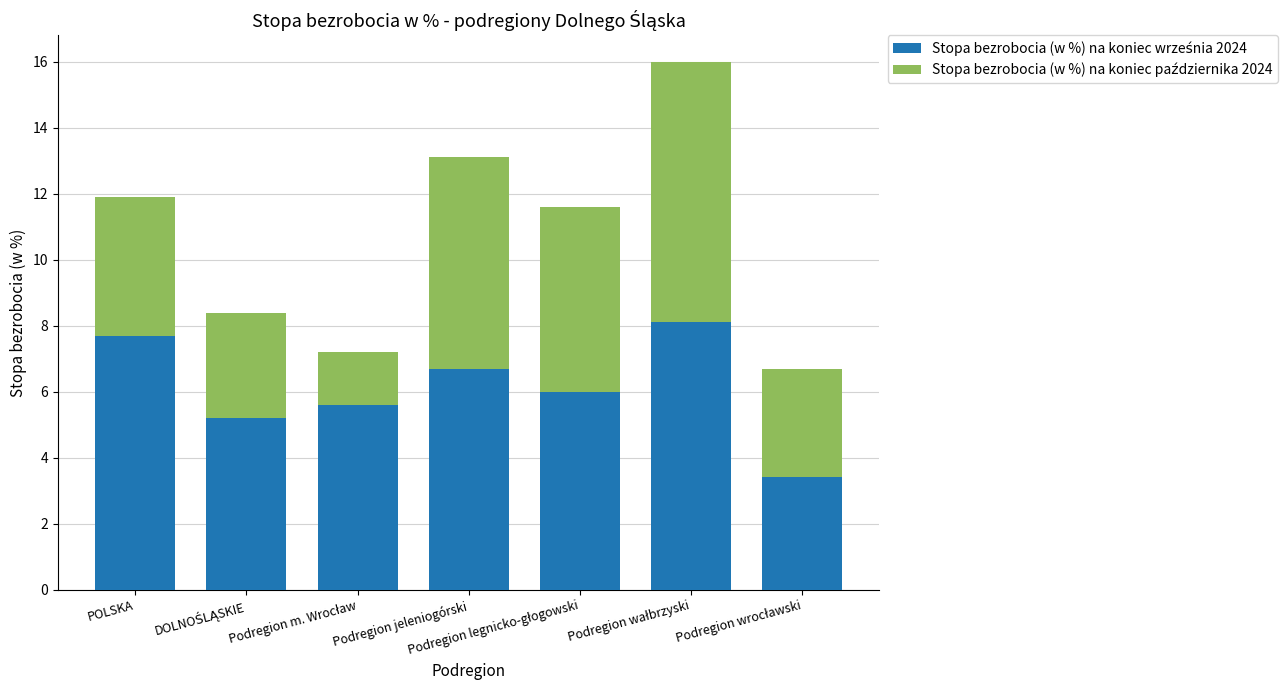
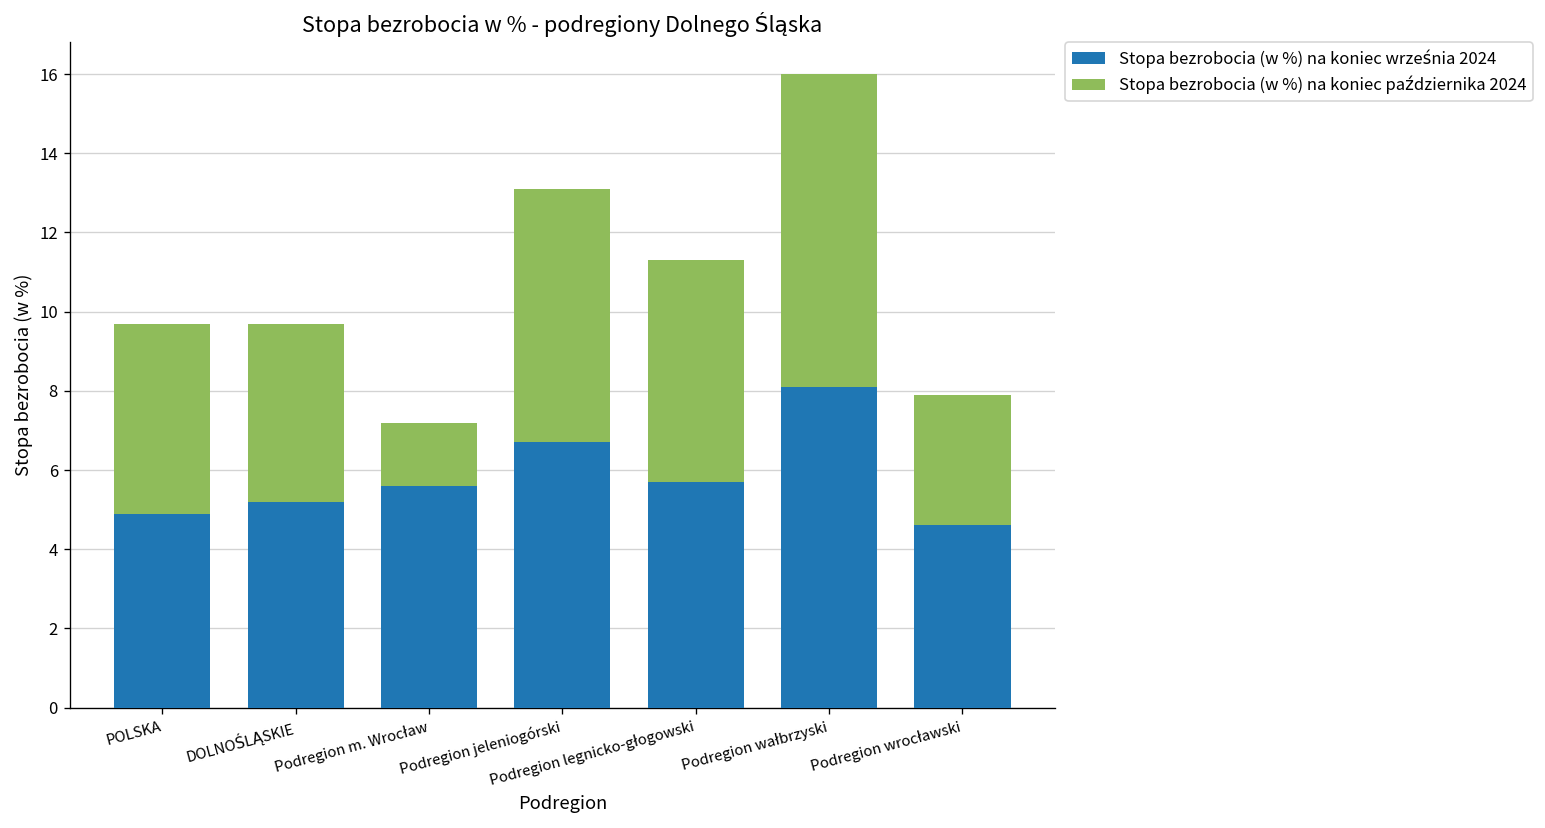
Stopa bezrobocia (w %) na koniec września 2024, POLSKA: 7.7 -> 4.9
Stopa bezrobocia (w %) na koniec października 2024, POLSKA: 4.2 -> 4.8
Stopa bezrobocia (w %) na koniec października 2024, DOLNOŚLĄSKIE: 3.2 -> 4.5
Stopa bezrobocia (w %) na koniec września 2024, Podregion legnicko-głogowski: 6.0 -> 5.7
Stopa bezrobocia (w %) na koniec września 2024, Podregion wrocławski: 3.4 -> 4.6
